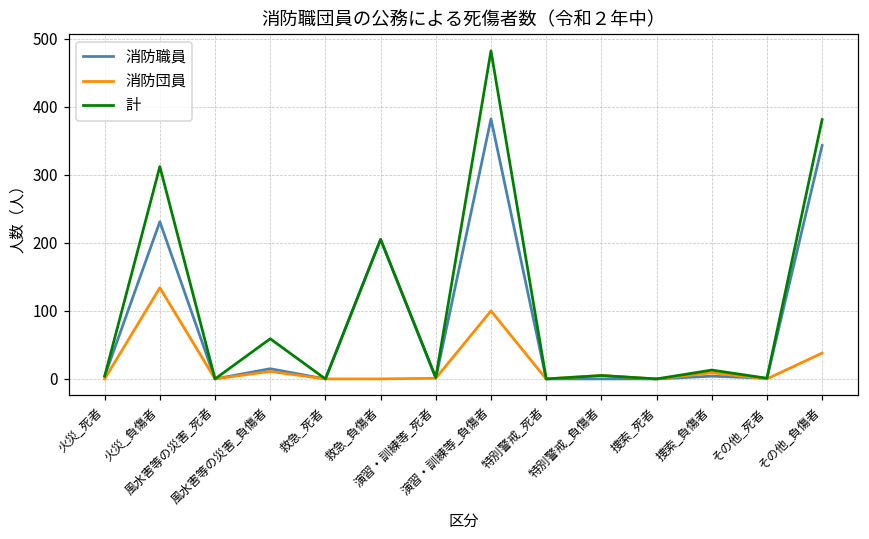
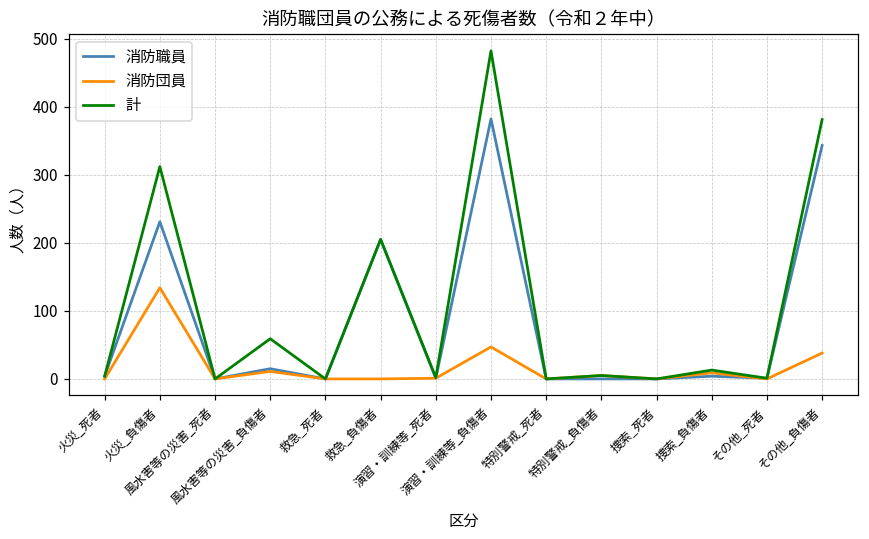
消防団員, 演習・訓練等_負傷者: 100 -> 50
